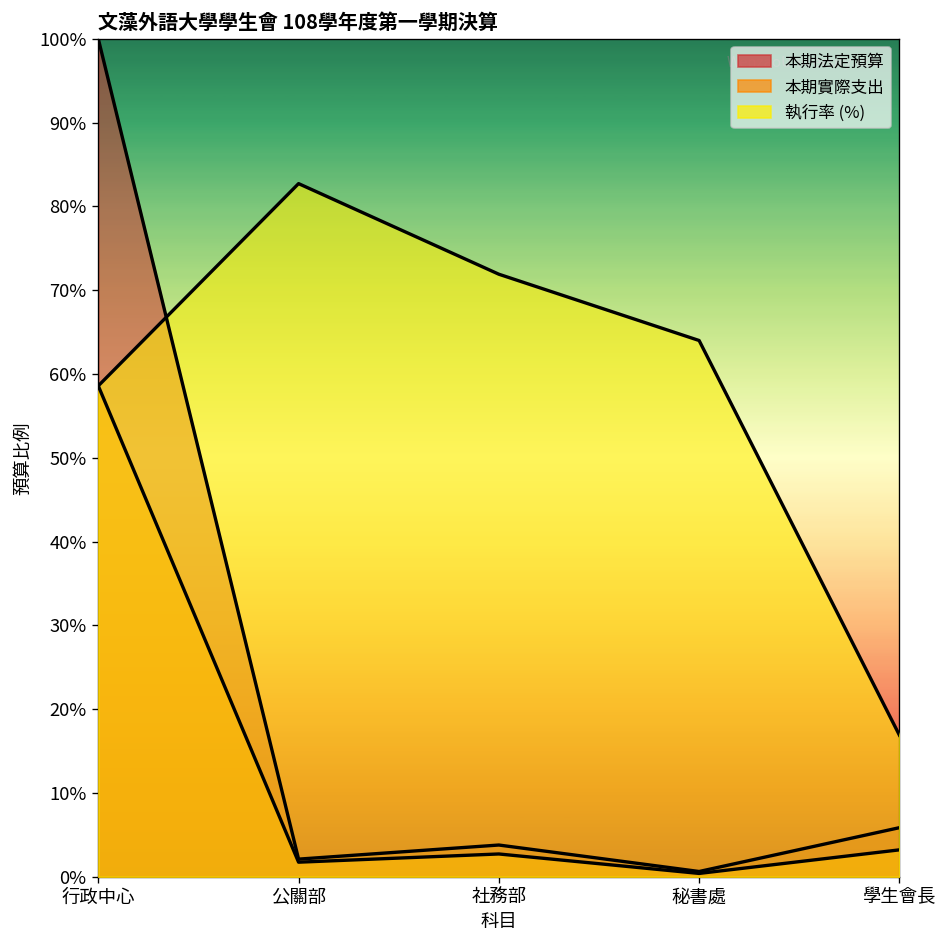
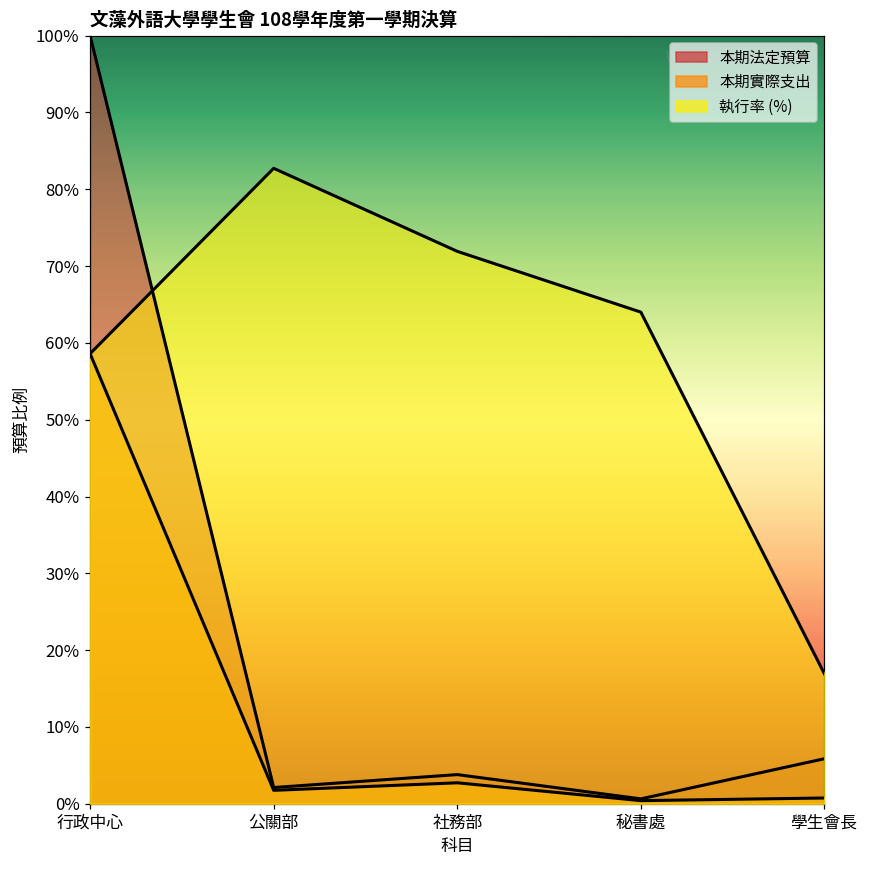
本期實際支出, 學生會長: 3% -> 1%
